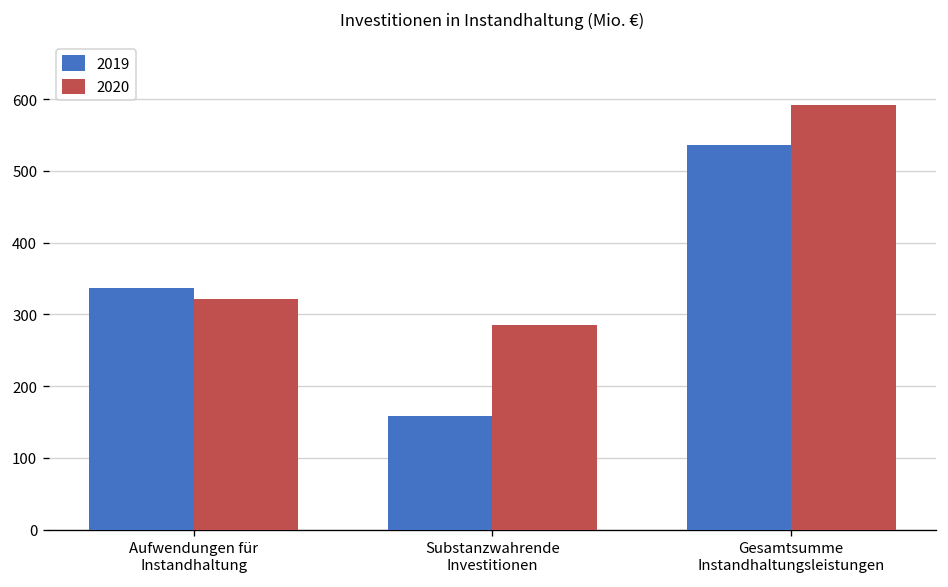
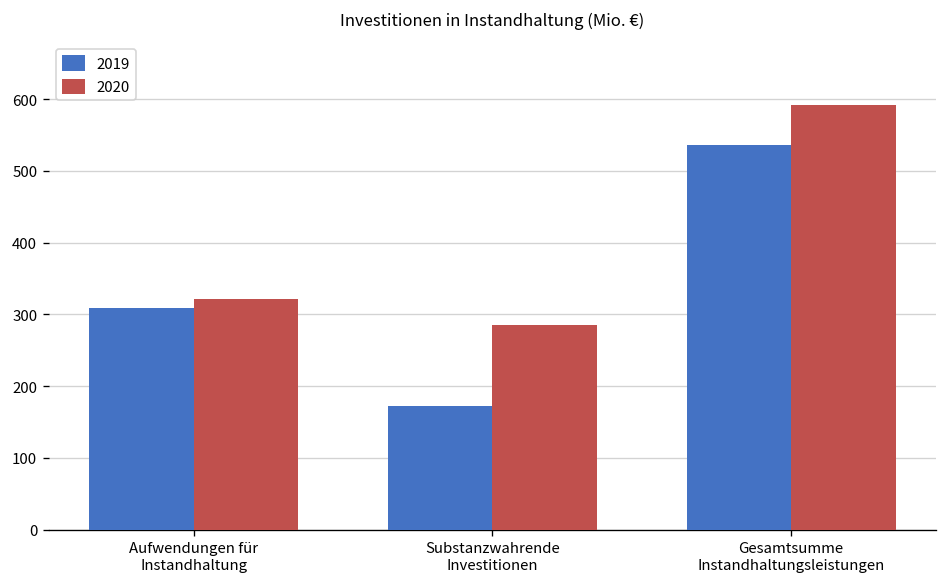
2019, Aufwendungen für Instandhaltung: 340 -> 310
2019, Substanzwahrende Investitionen: 160 -> 170
